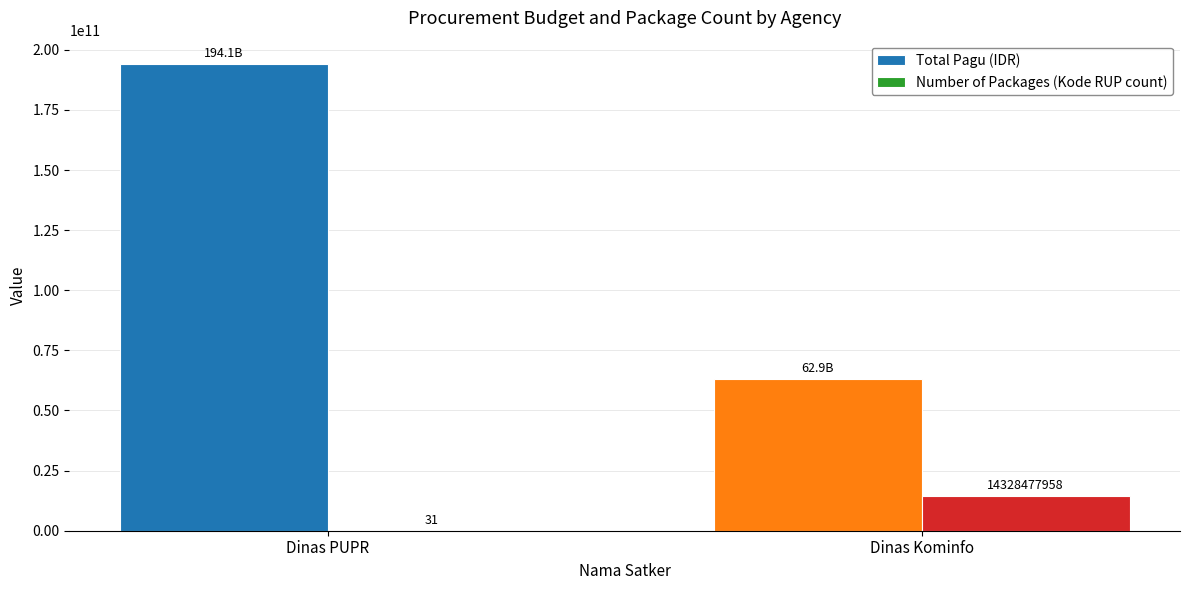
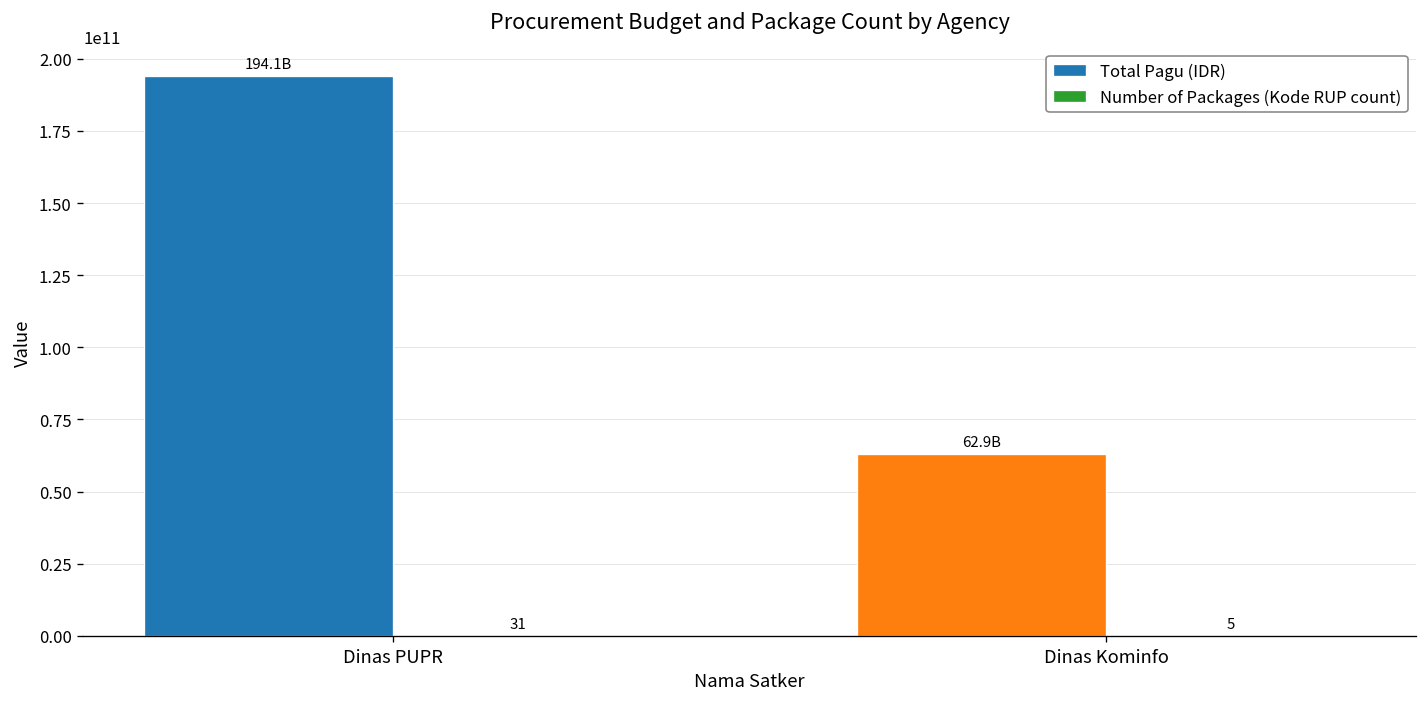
Number of Packages (Kode RUP count), Dinas Kominfo: 14328477958 -> 5
